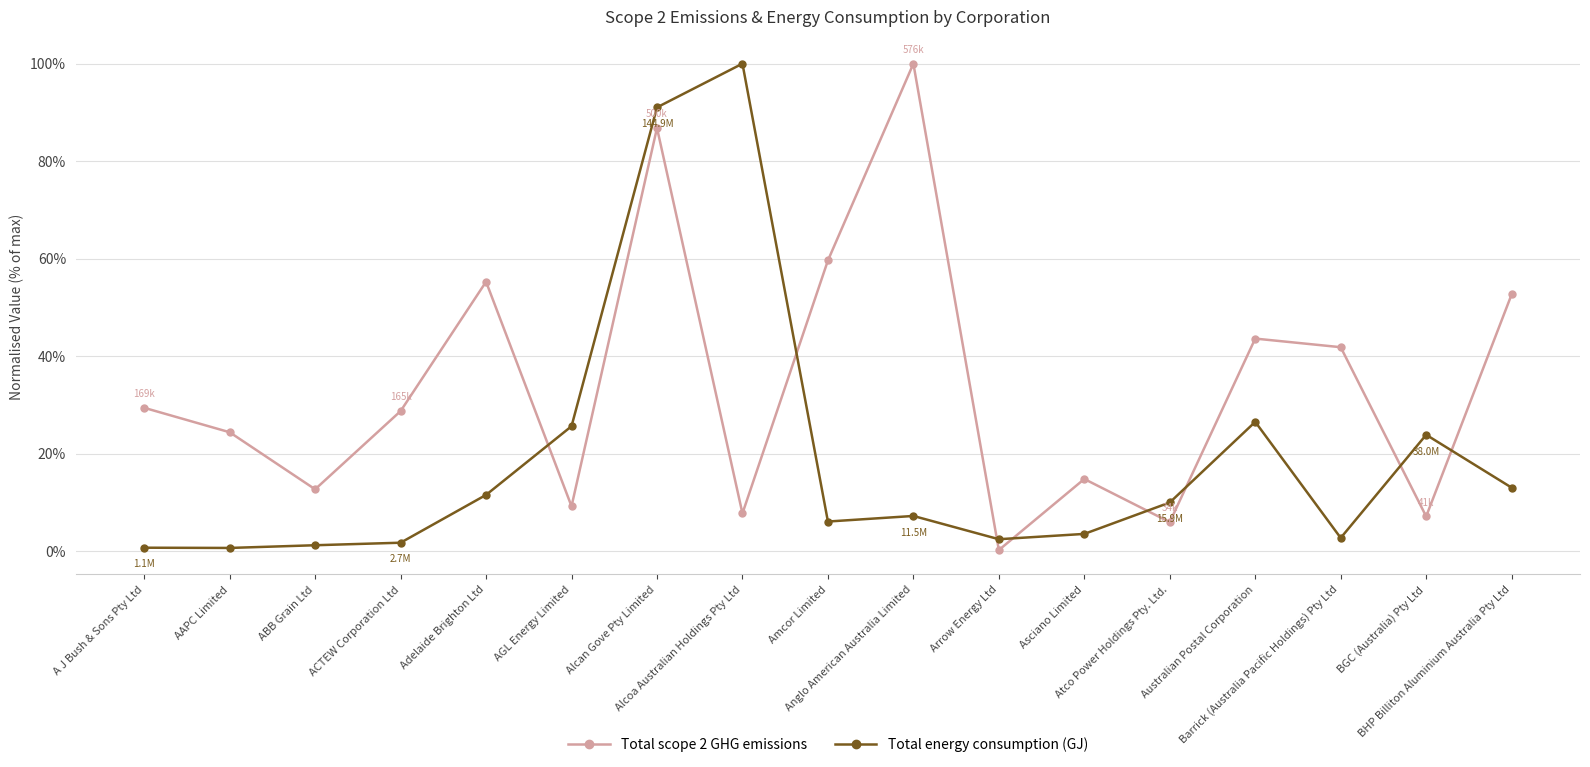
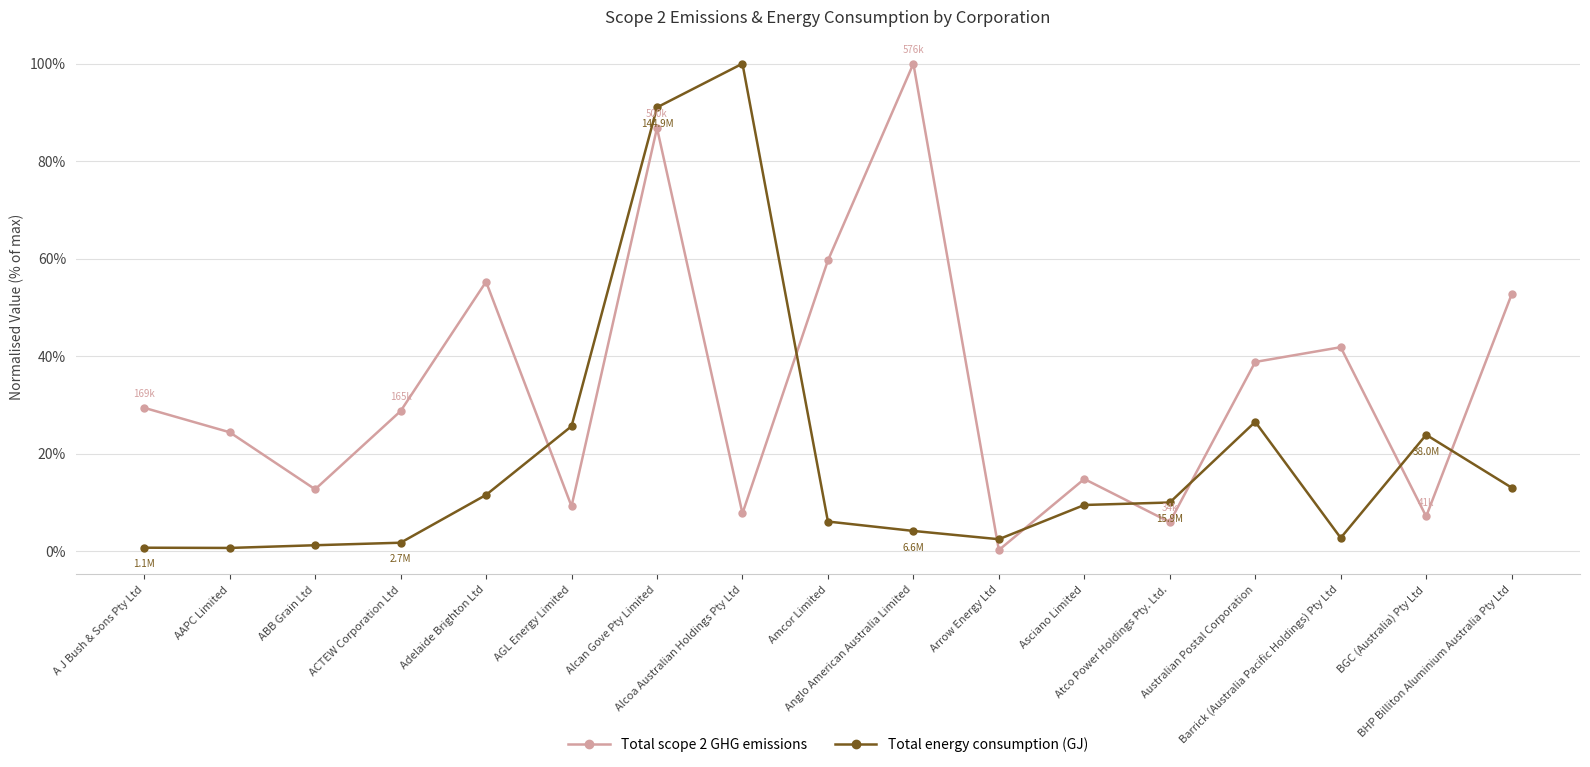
Total energy consumption (GJ), Anglo American Australia Limited: 11.5M -> 6.6M
Total energy consumption (GJ), Asciano Limited: 4% -> 9%
Total scope 2 GHG emissions, Australian Postal Corporation: 44% -> 39%
